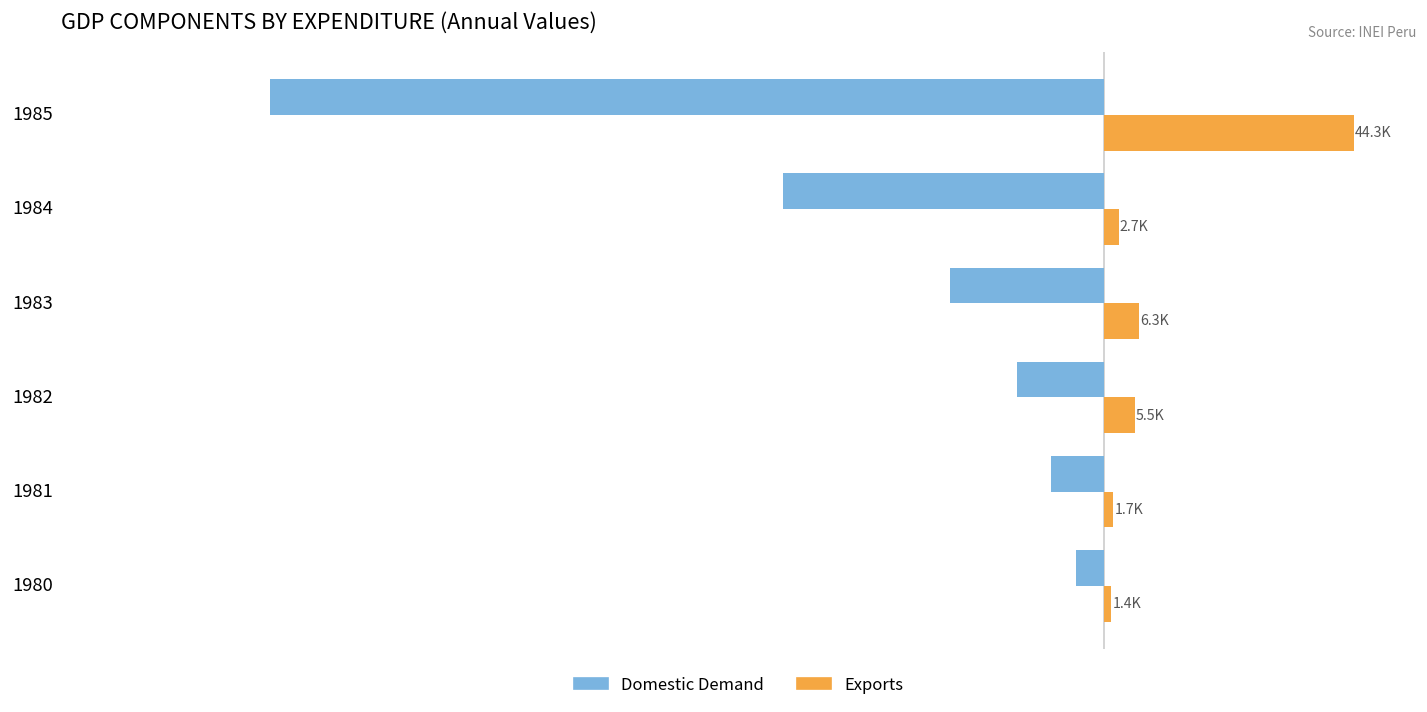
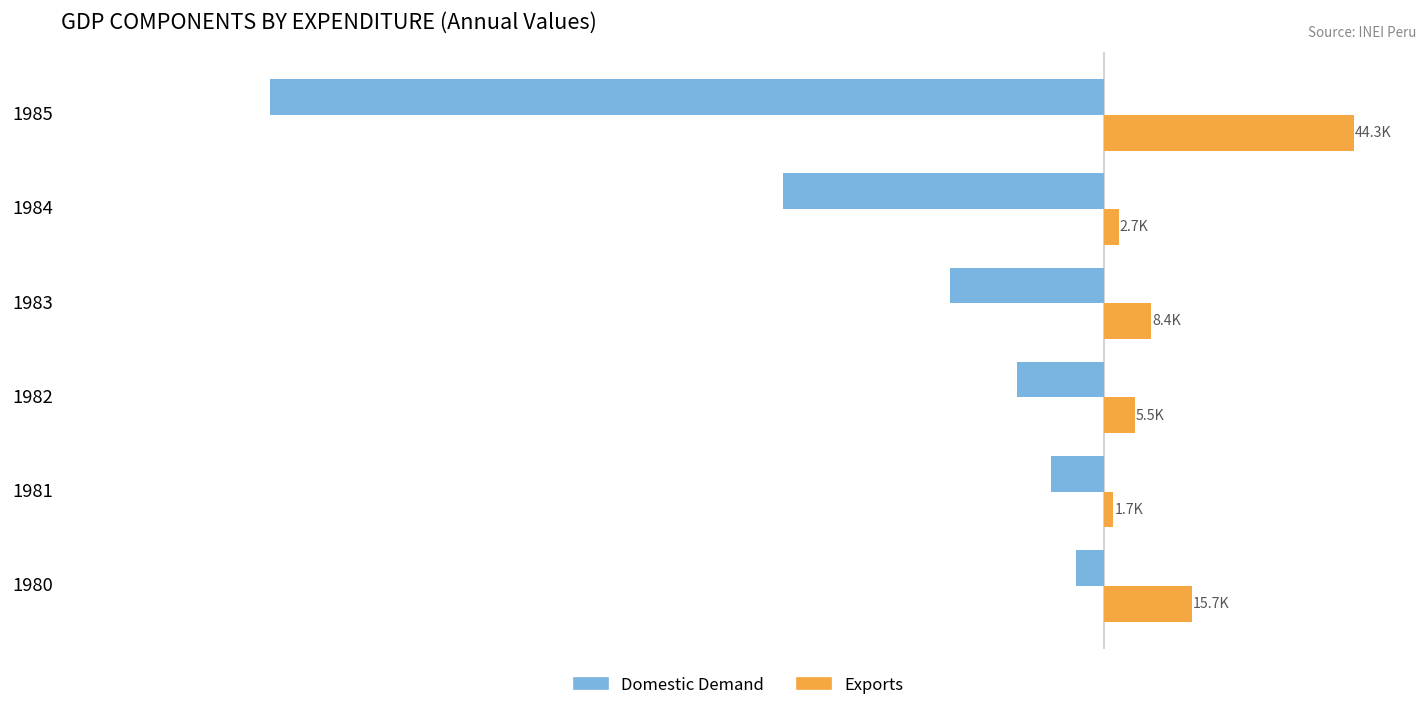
Exports, 1983: 6.3K -> 8.4K
Exports, 1980: 1.4K -> 15.7K
